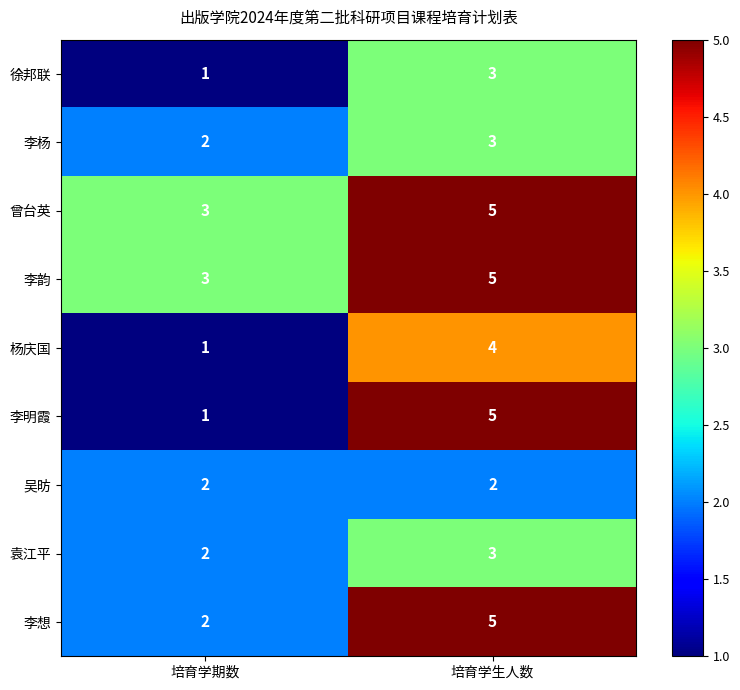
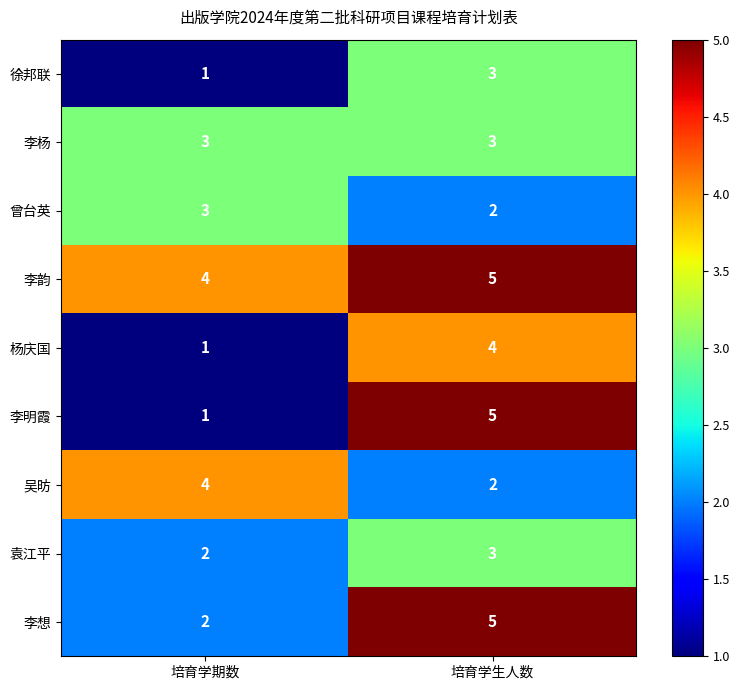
李杨, 培育学期数: 2 -> 3
曾台英, 培育学生人数: 5 -> 2
李韵, 培育学期数: 3 -> 4
吴昉, 培育学期数: 2 -> 4
